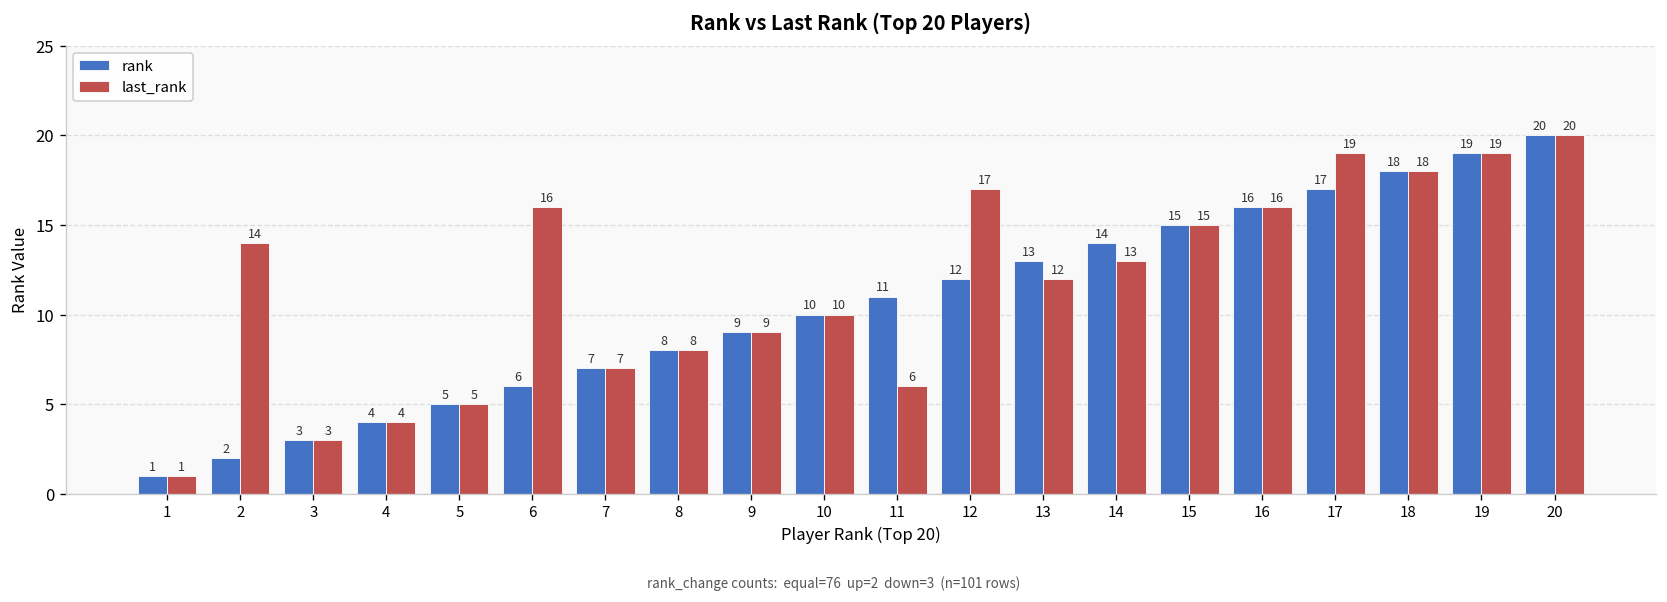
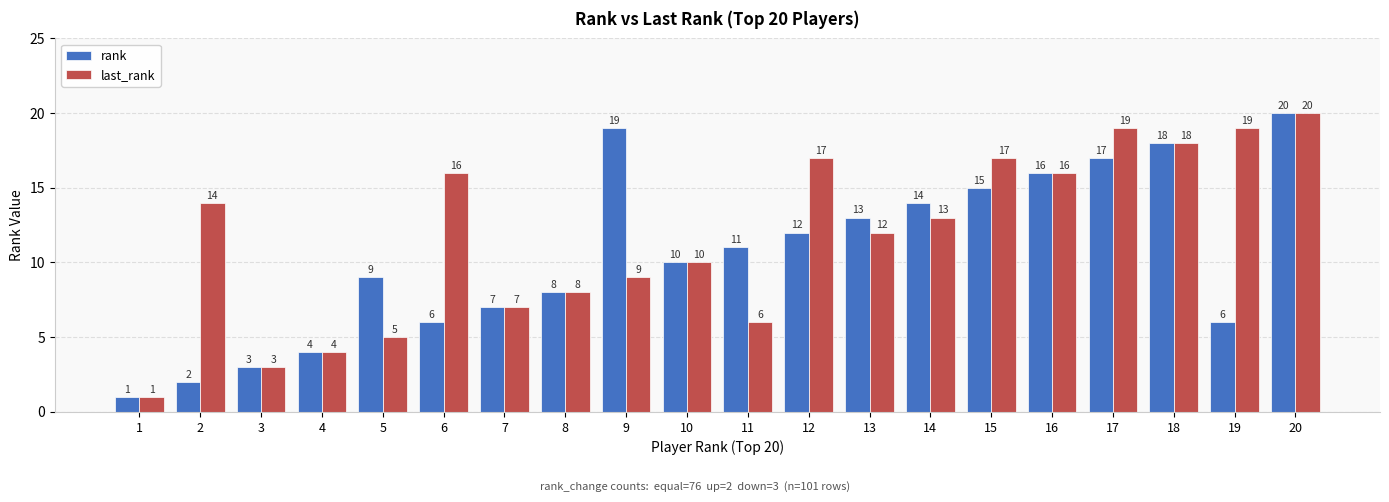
rank, 5: 5 -> 9
rank, 9: 9 -> 19
last_rank, 15: 15 -> 17
rank, 19: 19 -> 6
